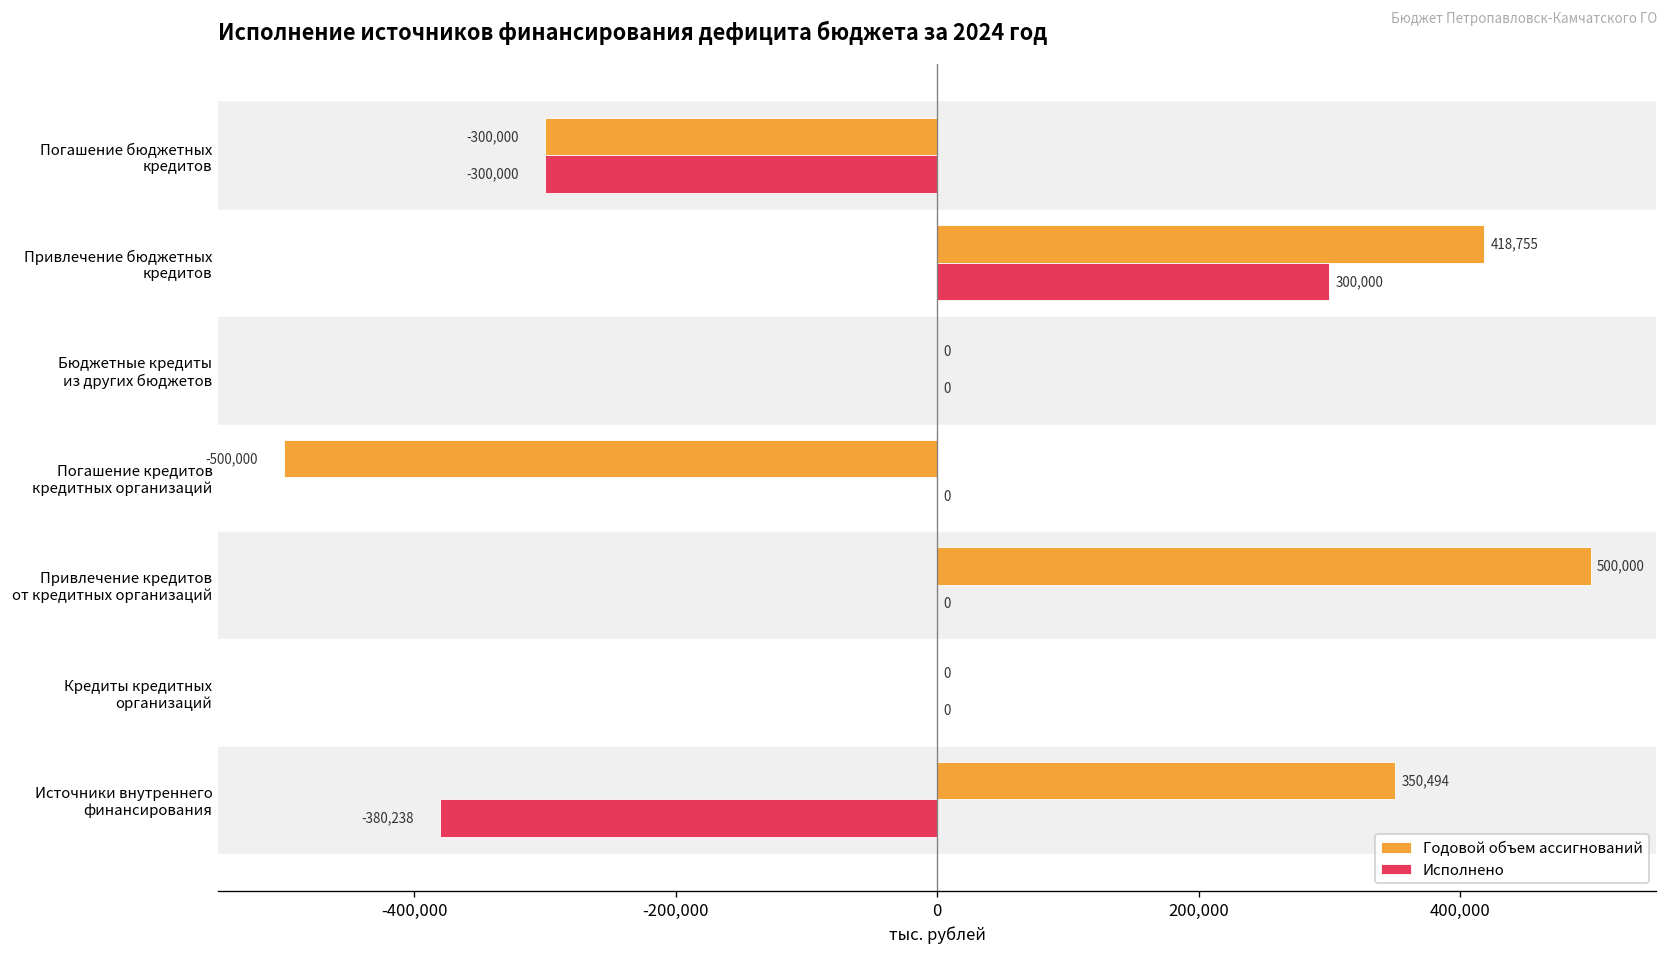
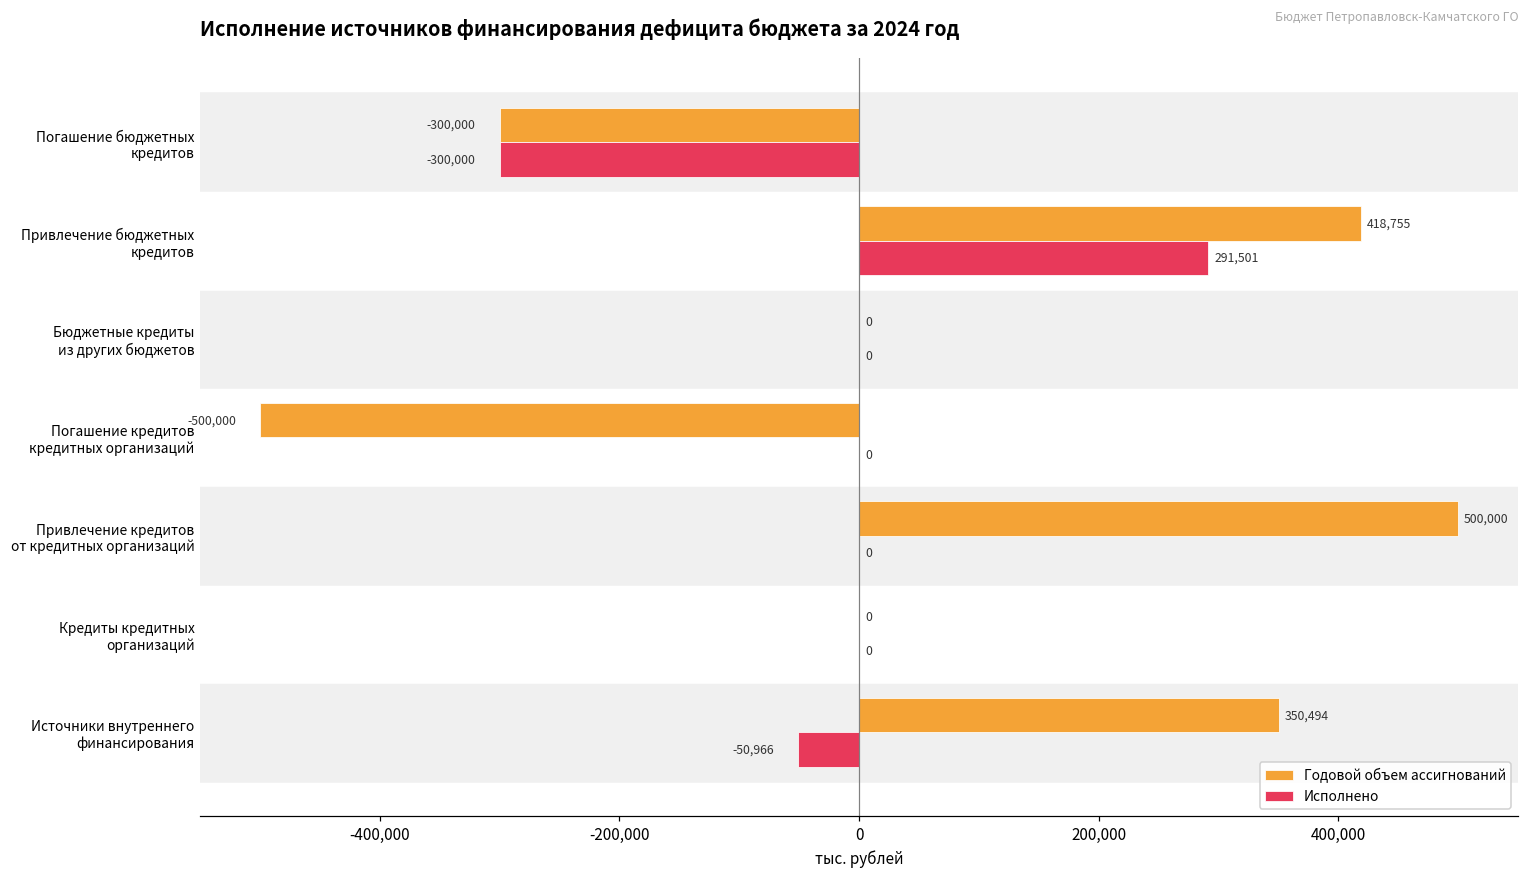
Исполнено, Привлечение бюджетных кредитов: 300,000 -> 291,501
Исполнено, Источники внутреннего финансирования: -380,238 -> -50,966
